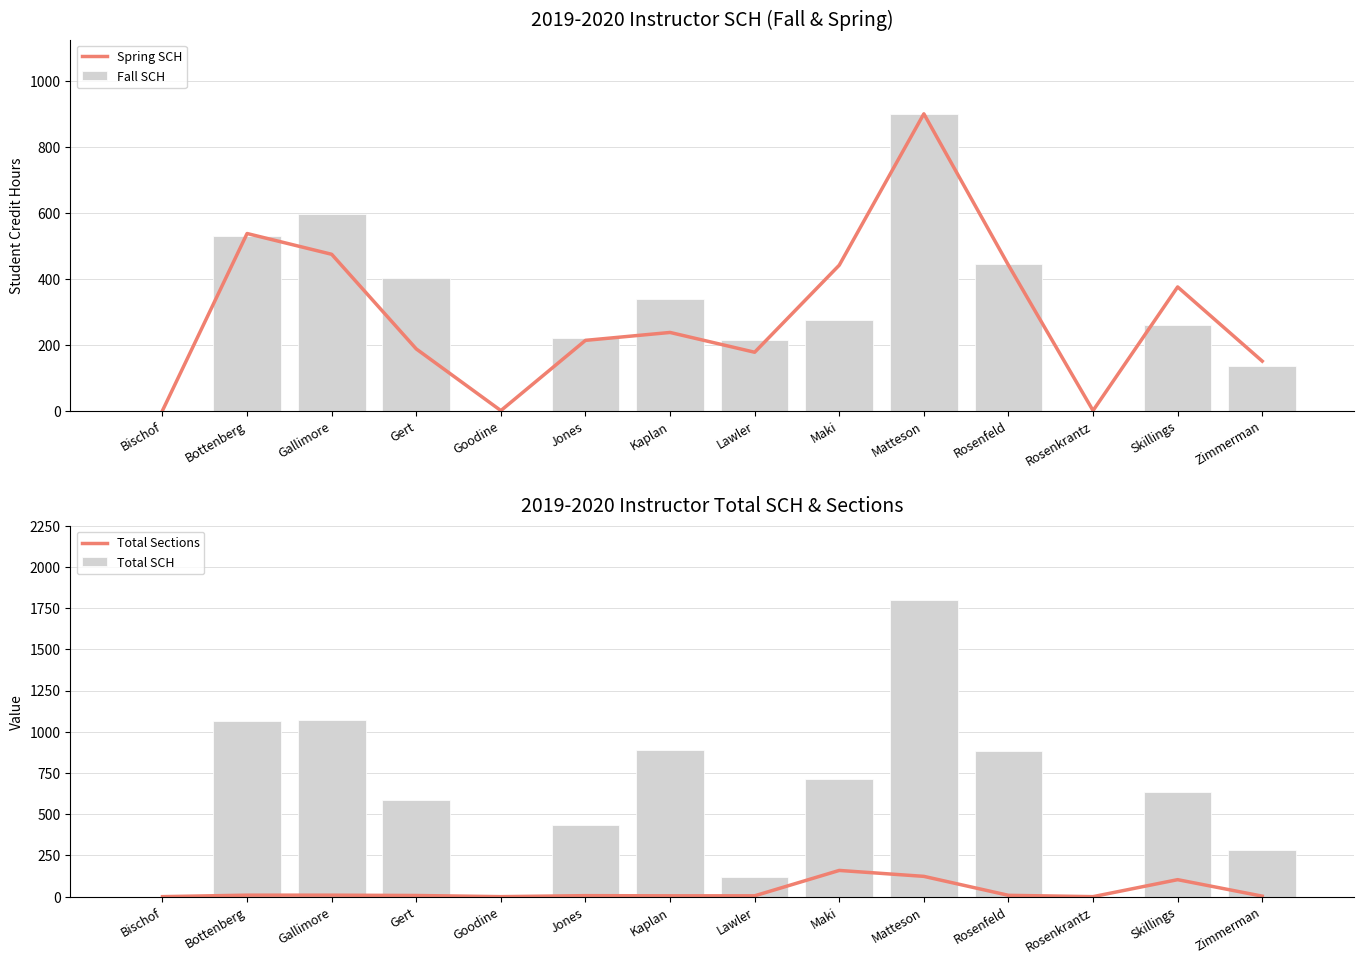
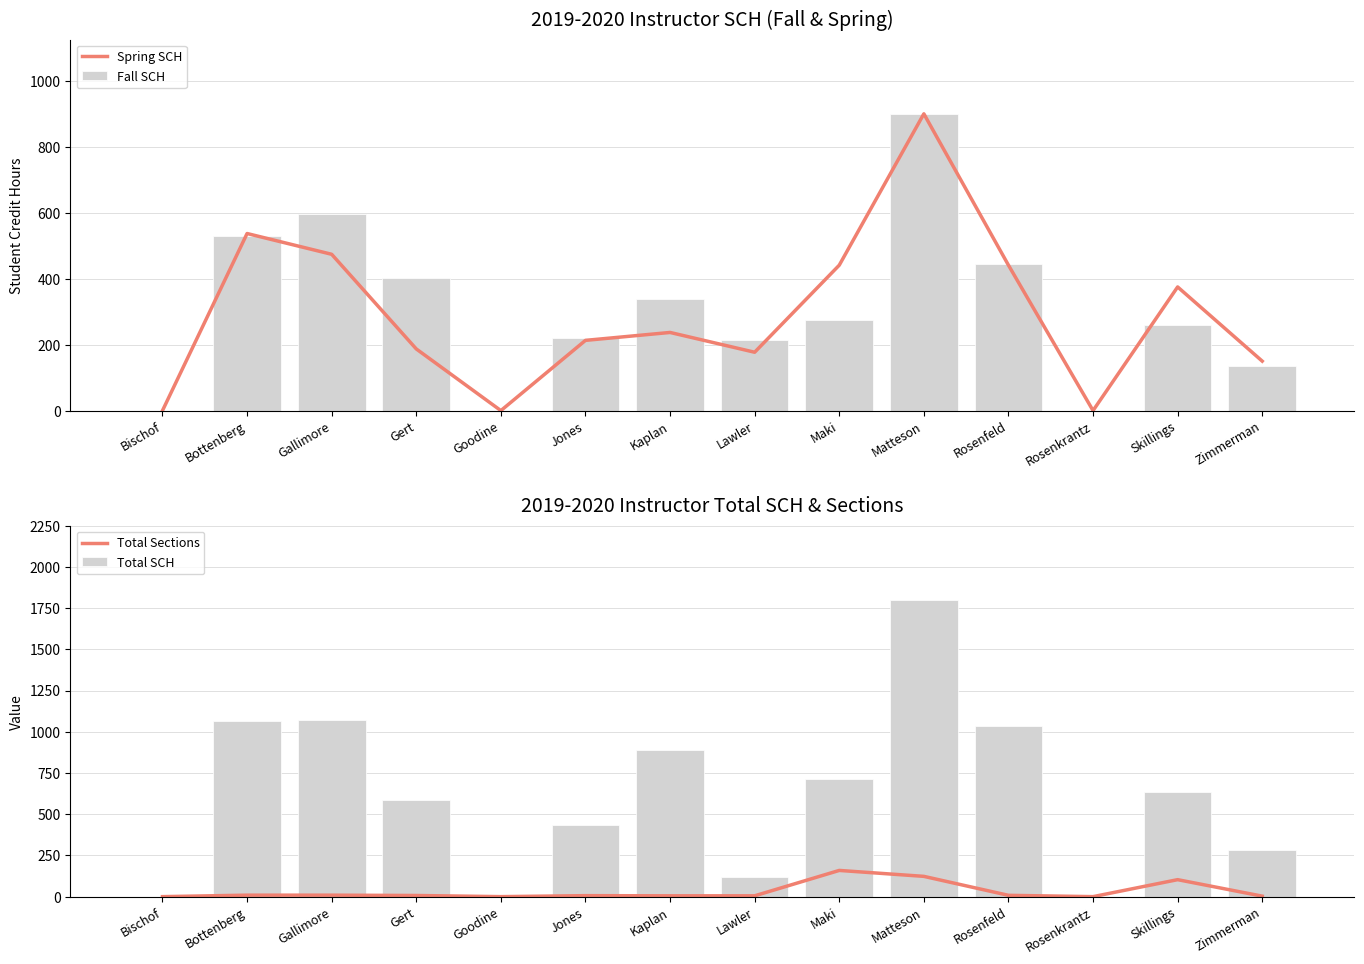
2019-2020 Instructor Total SCH & Sections, Total SCH, Rosenfeld: 890 -> 1040
